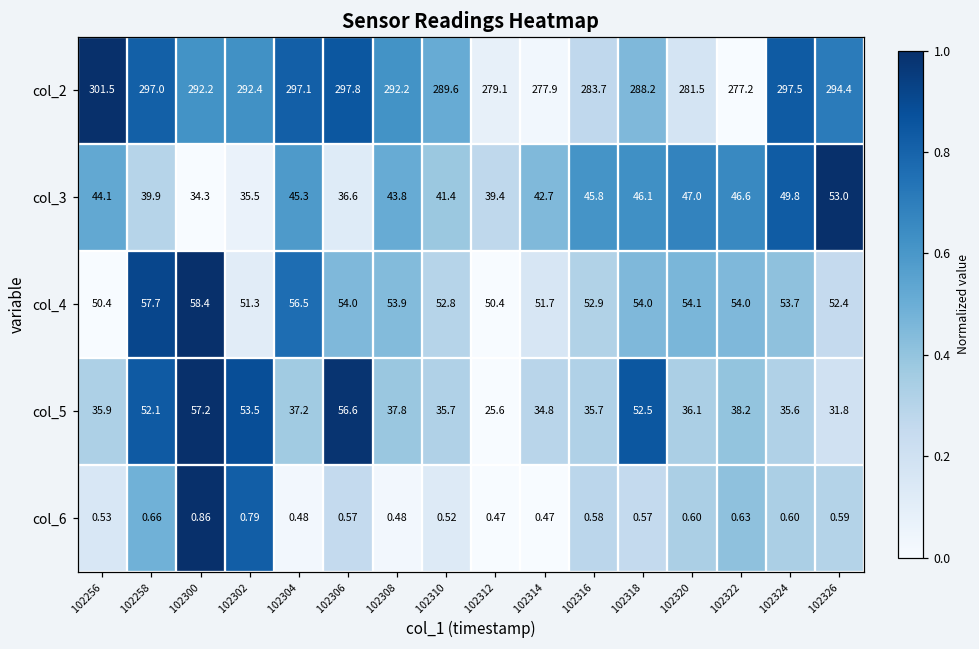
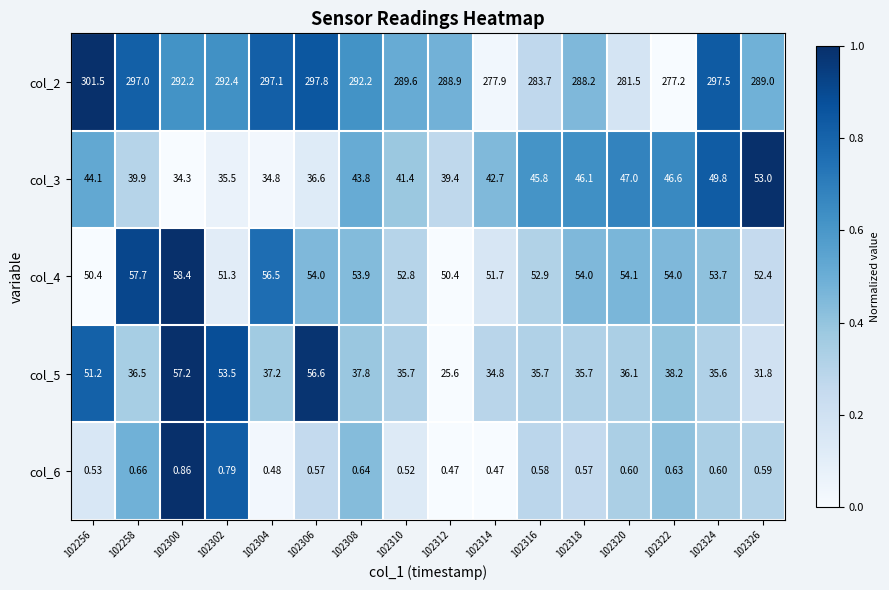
col_2, 102312: 279.1 -> 288.9
col_2, 102326: 294.4 -> 289.0
col_3, 102304: 45.3 -> 34.8
col_5, 102256: 35.9 -> 51.2
col_5, 102258: 52.1 -> 36.5
col_5, 102318: 52.5 -> 35.7
col_6, 102308: 0.48 -> 0.64
